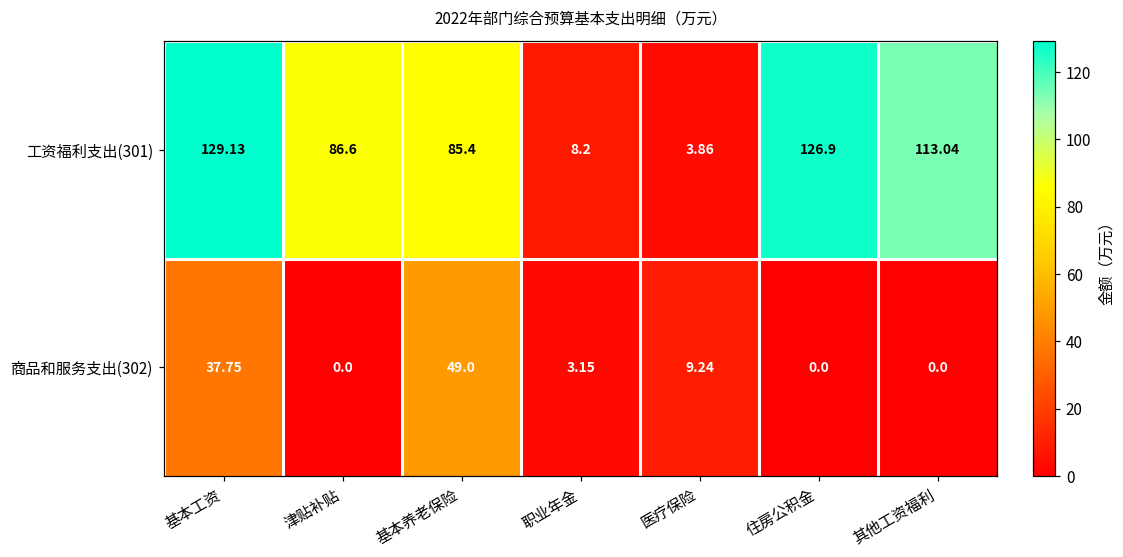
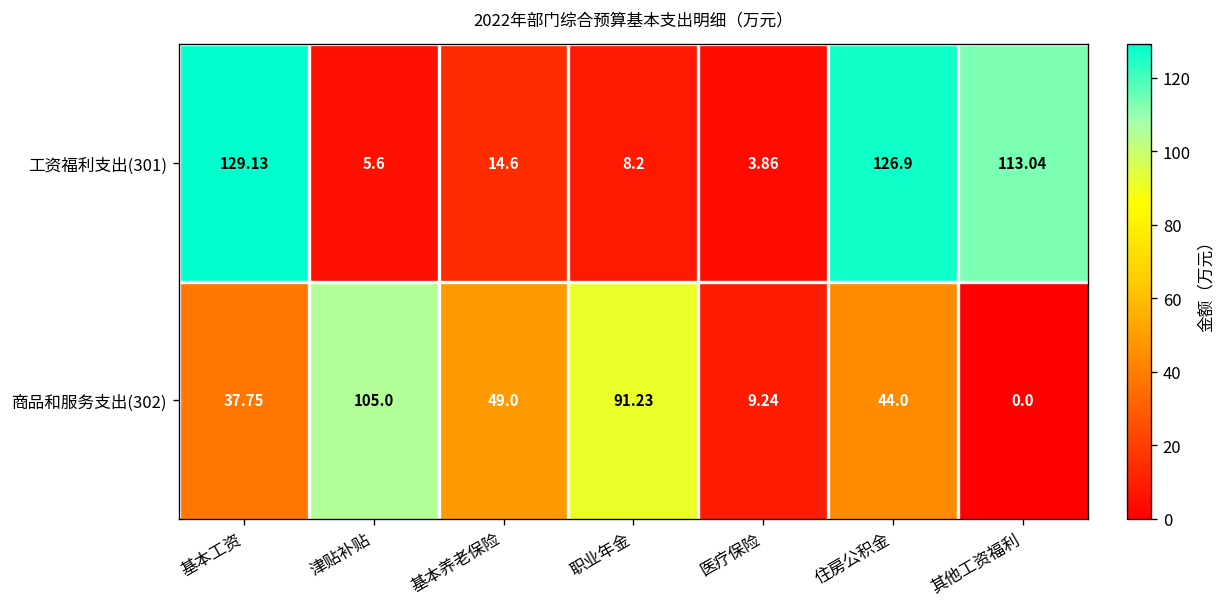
工资福利支出(301), 津贴补贴: 86.6 -> 5.6
工资福利支出(301), 基本养老保险: 85.4 -> 14.6
商品和服务支出(302), 津贴补贴: 0.0 -> 105.0
商品和服务支出(302), 职业年金: 3.15 -> 91.23
商品和服务支出(302), 住房公积金: 0.0 -> 44.0
